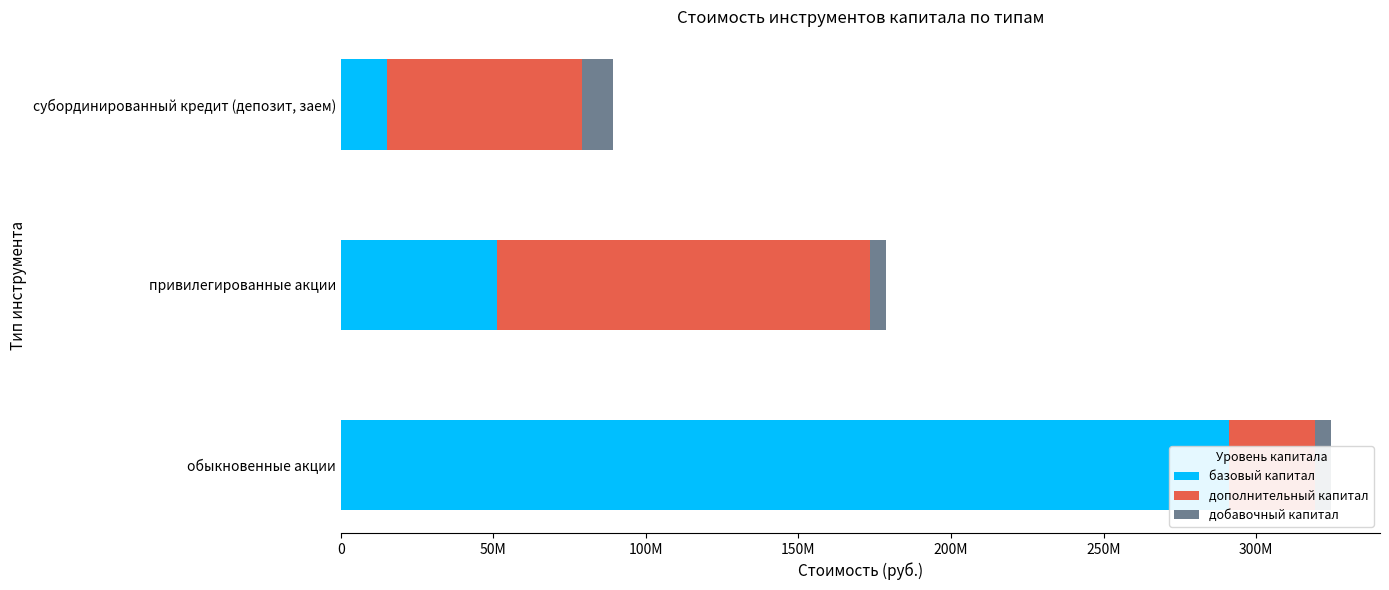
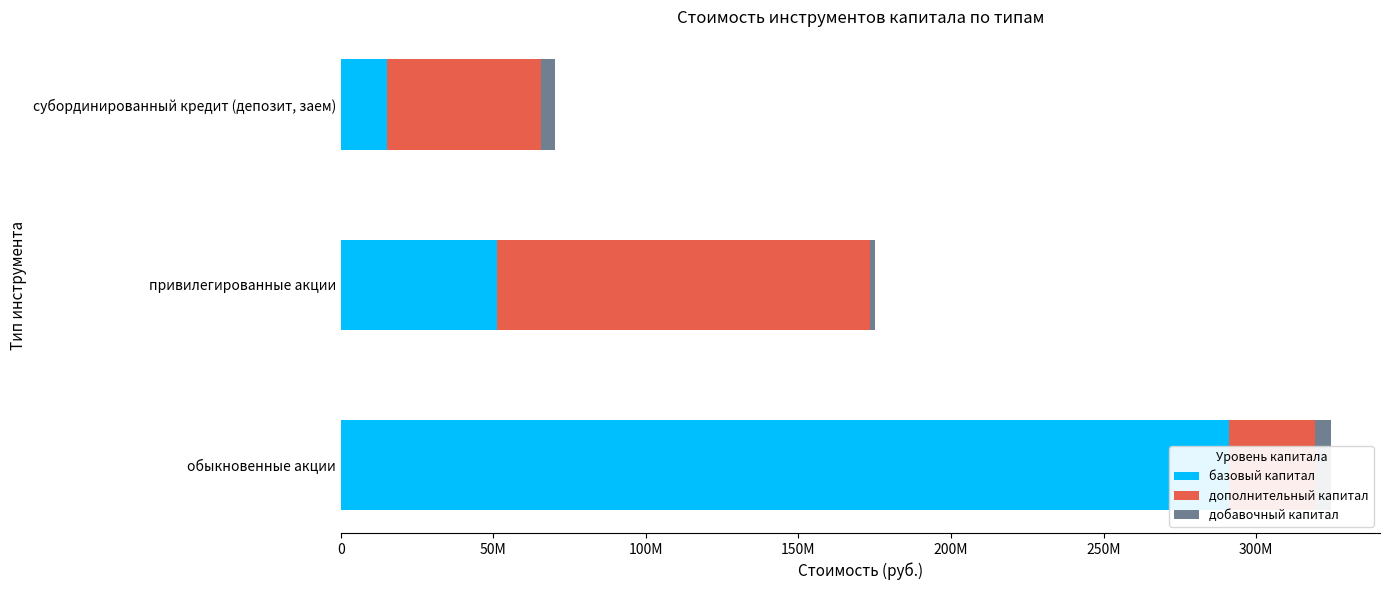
дополнительный капитал, субординированный кредит (депозит, заем): 64000000 -> 50000000
добавочный капитал, субординированный кредит (депозит, заем): 10000000 -> 5000000
добавочный капитал, привилегированные акции: 5000000 -> 1000000
